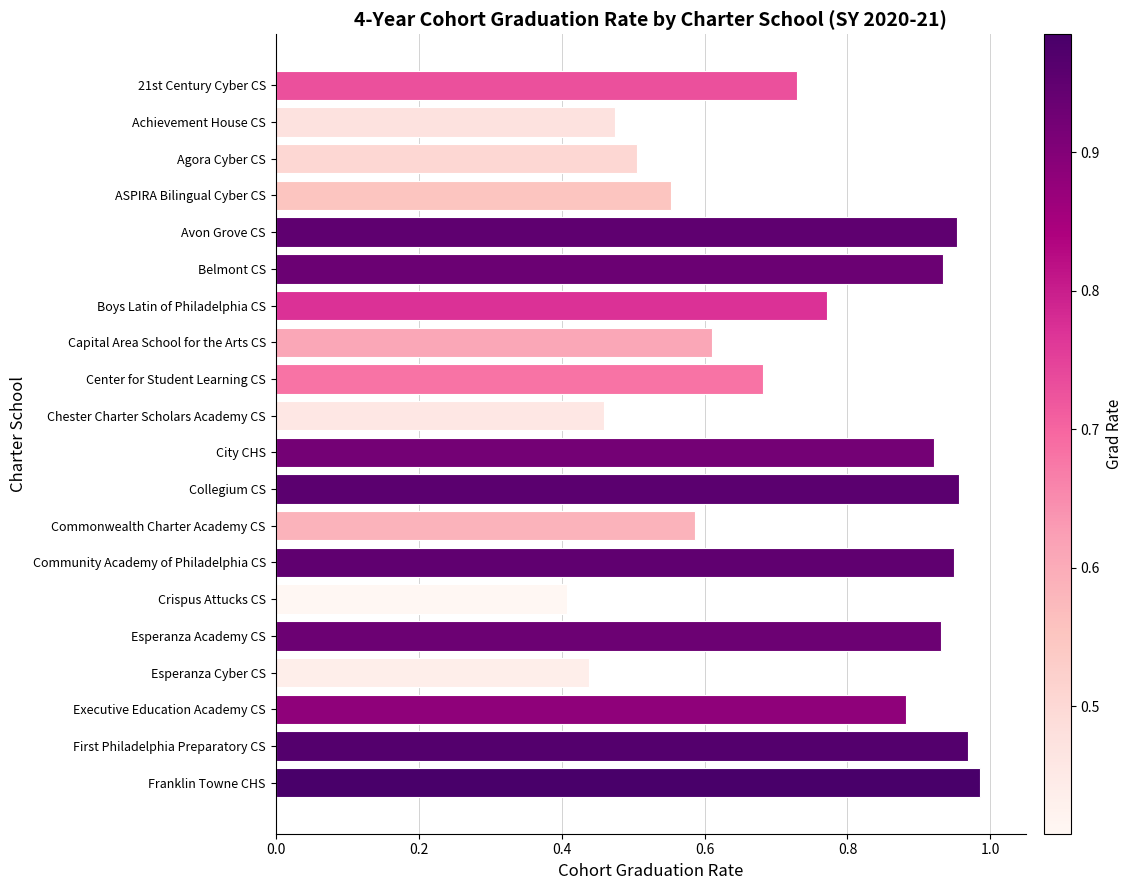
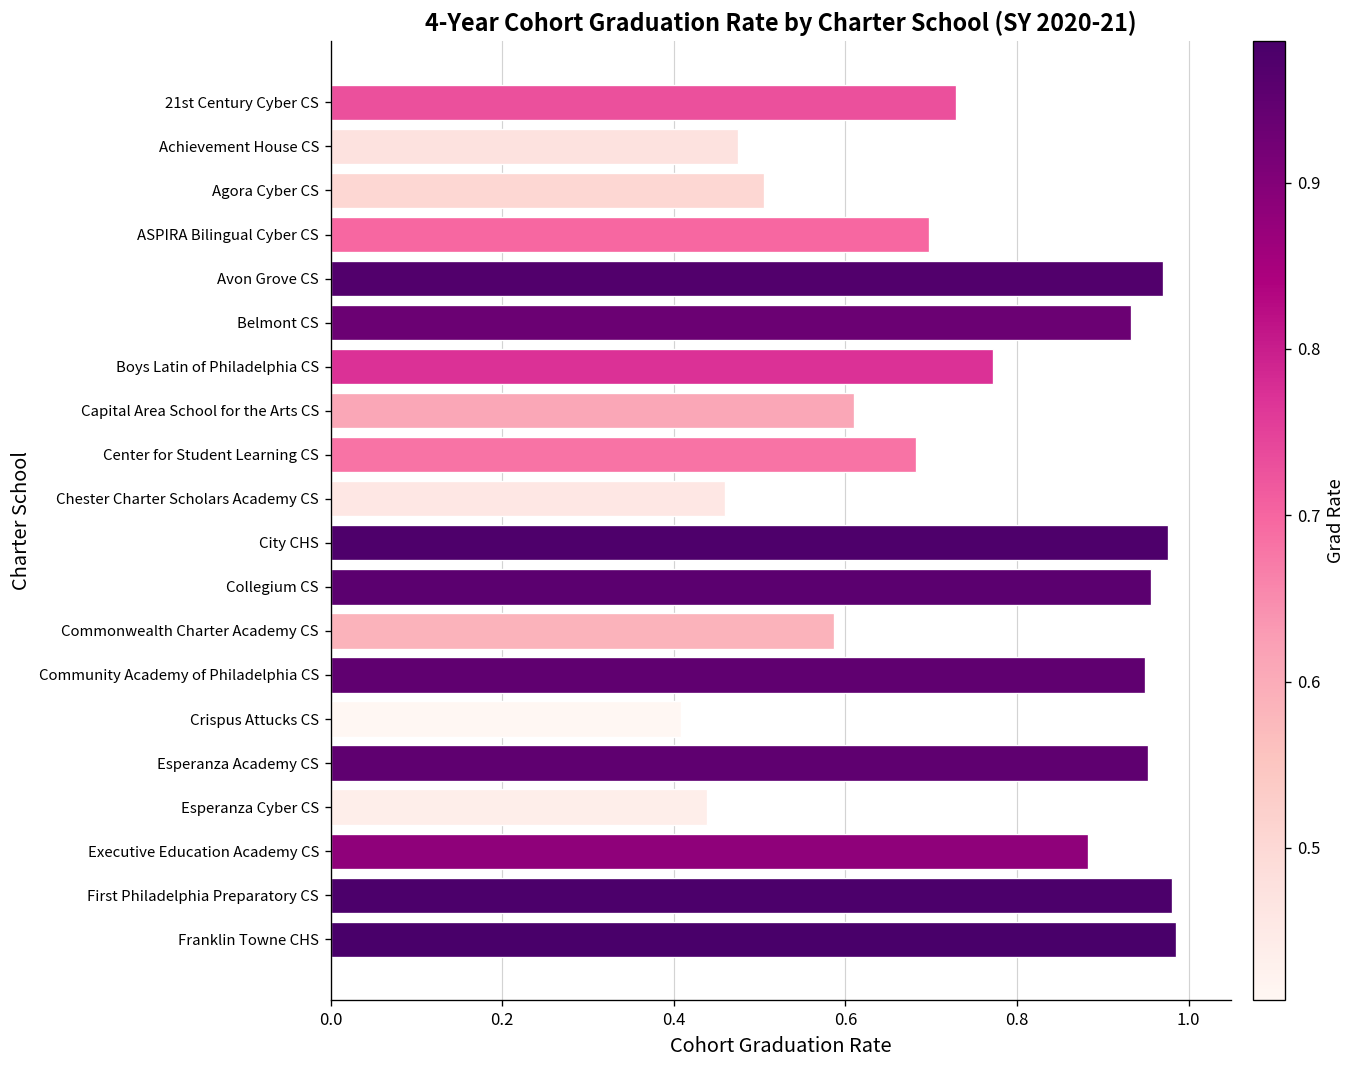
ASPIRA Bilingual Cyber CS: 0.55 -> 0.70
Avon Grove CS: 0.95 -> 0.97
City CHS: 0.92 -> 0.98
Esperanza Academy CS: 0.93 -> 0.95
First Philadelphia Preparatory CS: 0.97 -> 0.98
